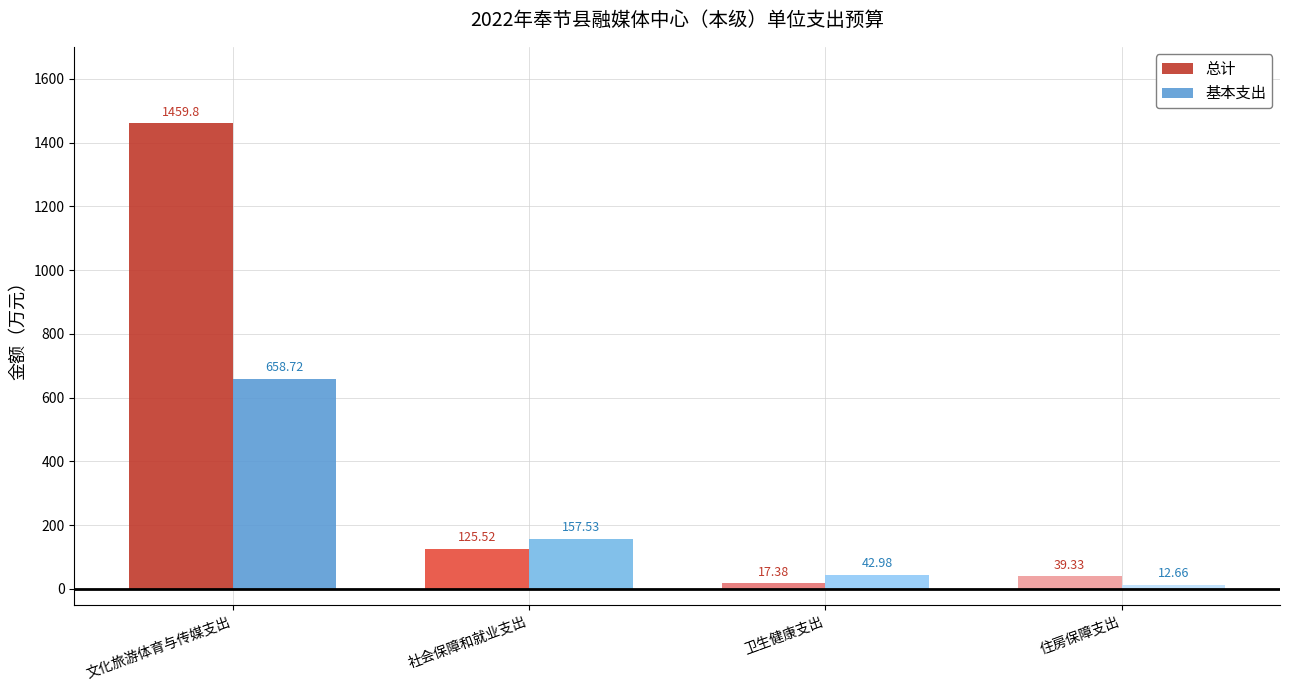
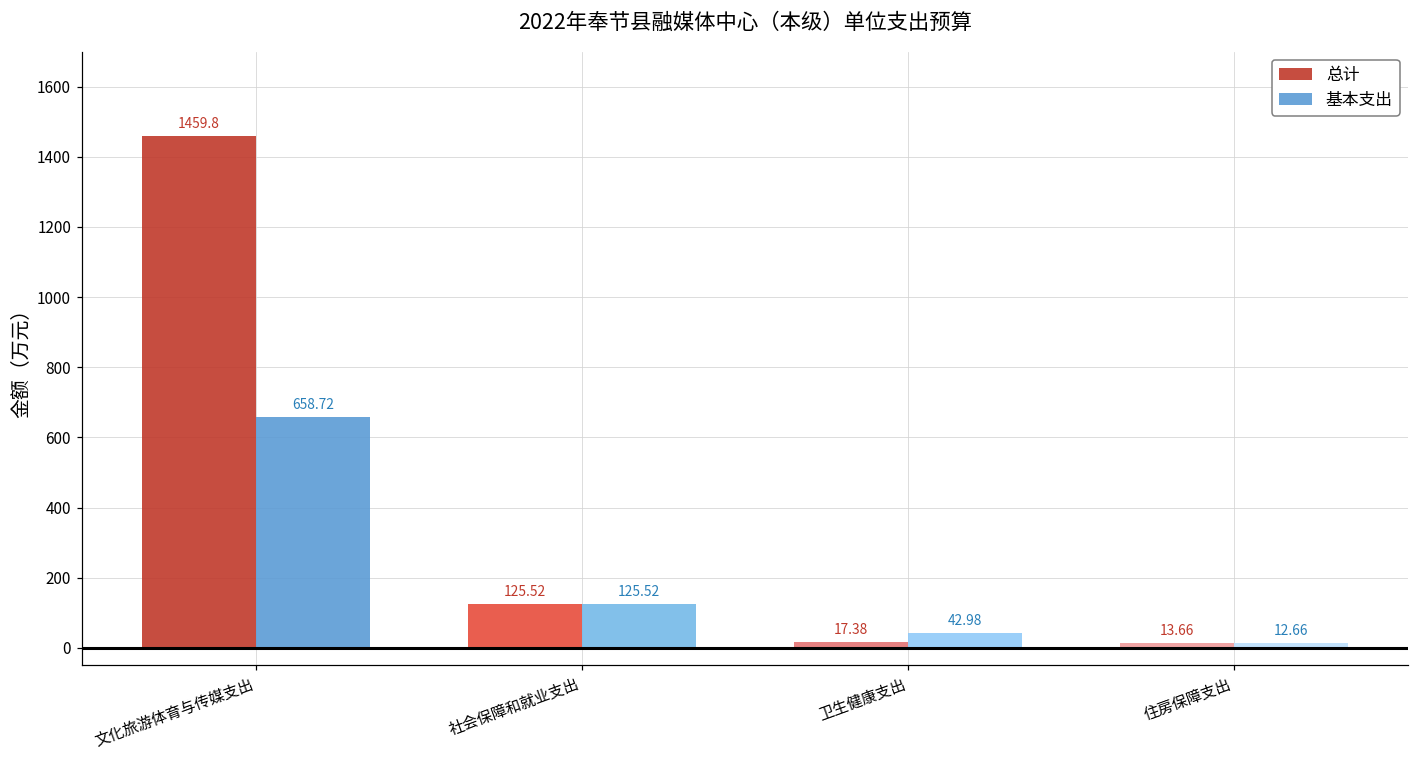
基本支出, 社会保障和就业支出: 157.53 -> 125.52
总计, 住房保障支出: 39.33 -> 13.66
